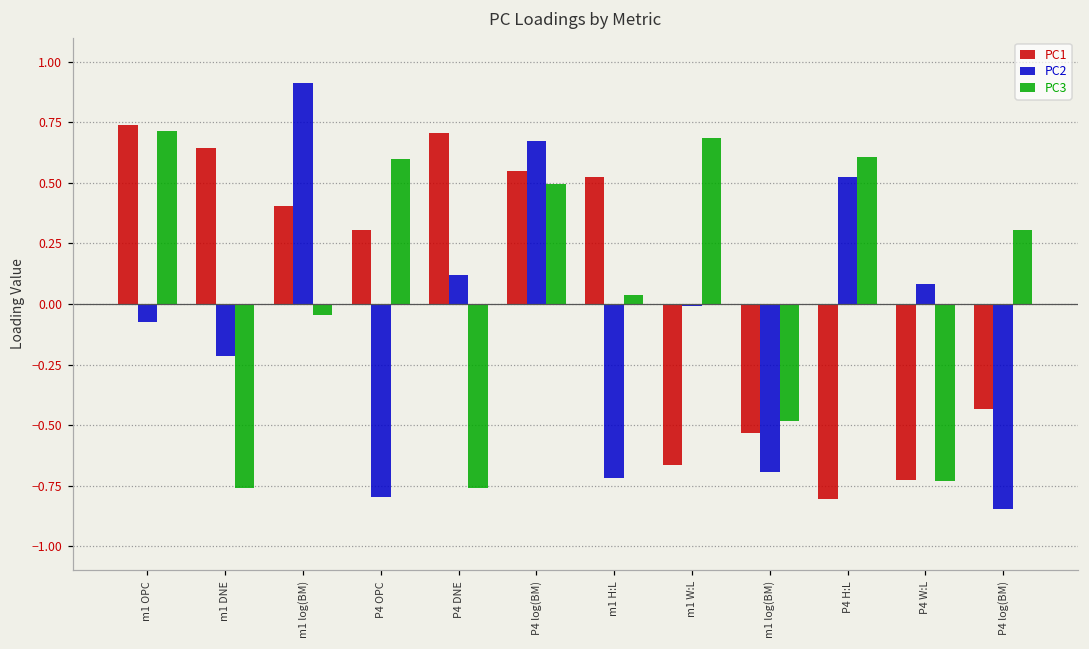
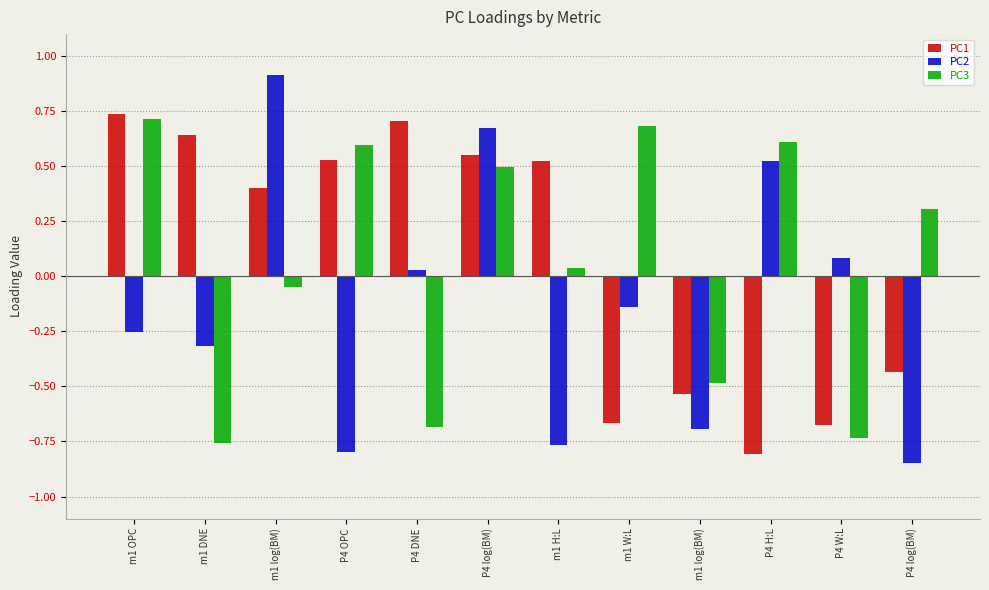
PC2, m1 OPC: -0.07 -> -0.25
PC2, m1 DNE: -0.22 -> -0.32
PC1, P4 OPC: 0.31 -> 0.53
PC2, P4 DNE: 0.12 -> 0.03
PC3, P4 DNE: -0.76 -> -0.68
PC2, m1 H:L: -0.72 -> -0.77
PC2, m1 W:L: -0.01 -> -0.14
PC1, P4 W:L: -0.72 -> -0.68
